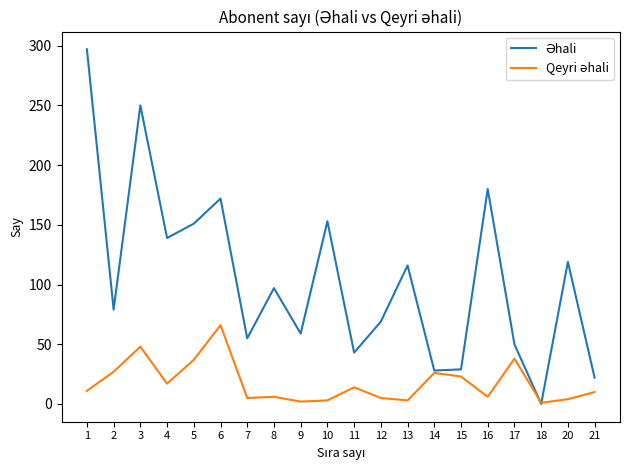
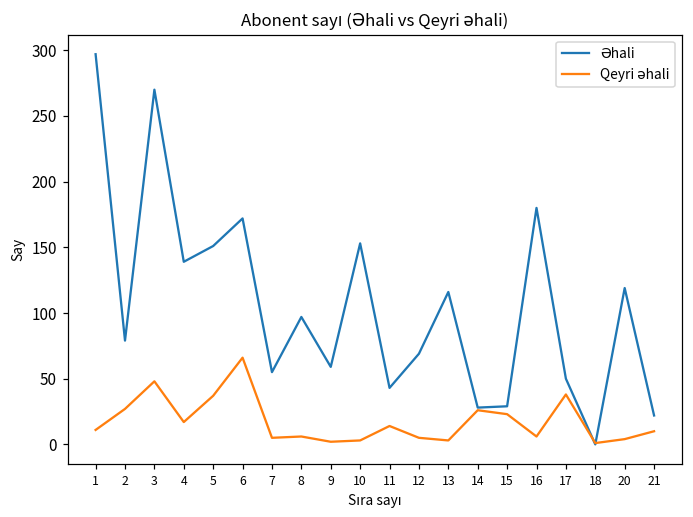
Əhali, 3: 250 -> 270
